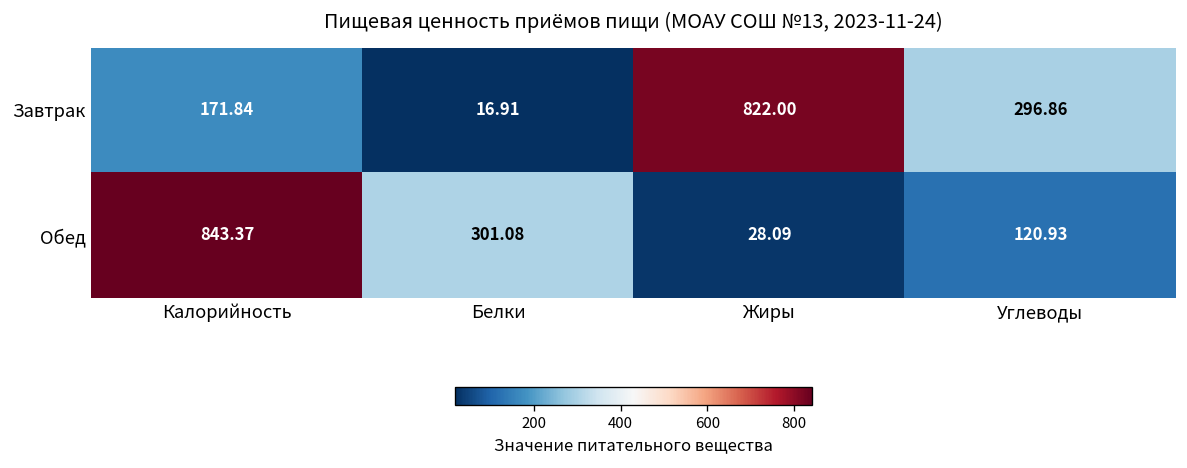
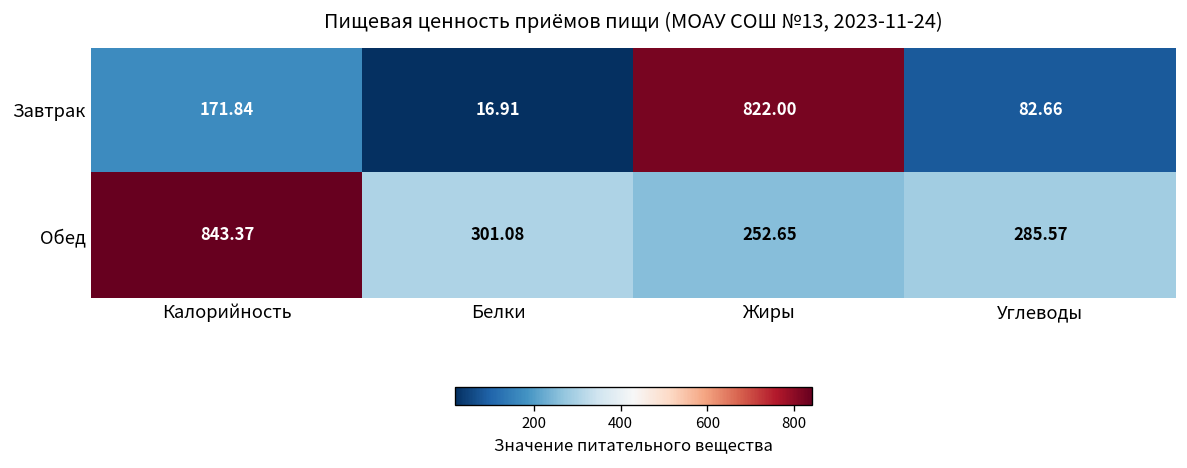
Завтрак, Углеводы: 296.86 -> 82.66
Обед, Жиры: 28.09 -> 252.65
Обед, Углеводы: 120.93 -> 285.57
